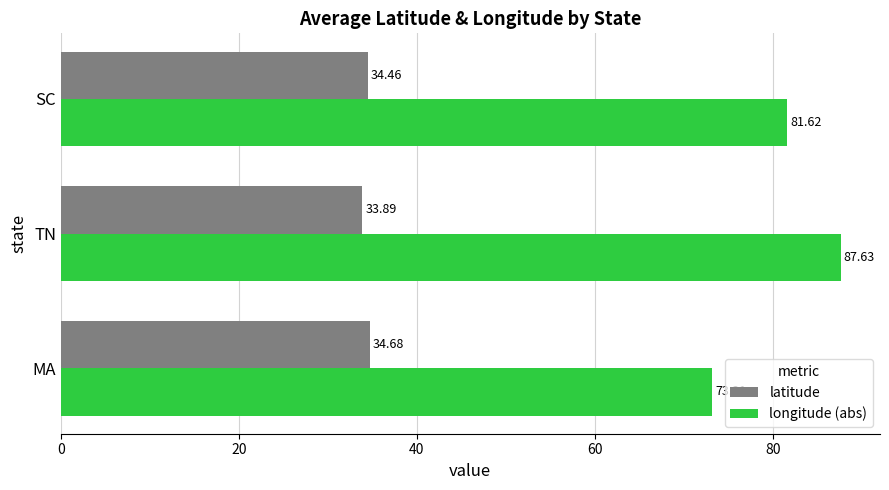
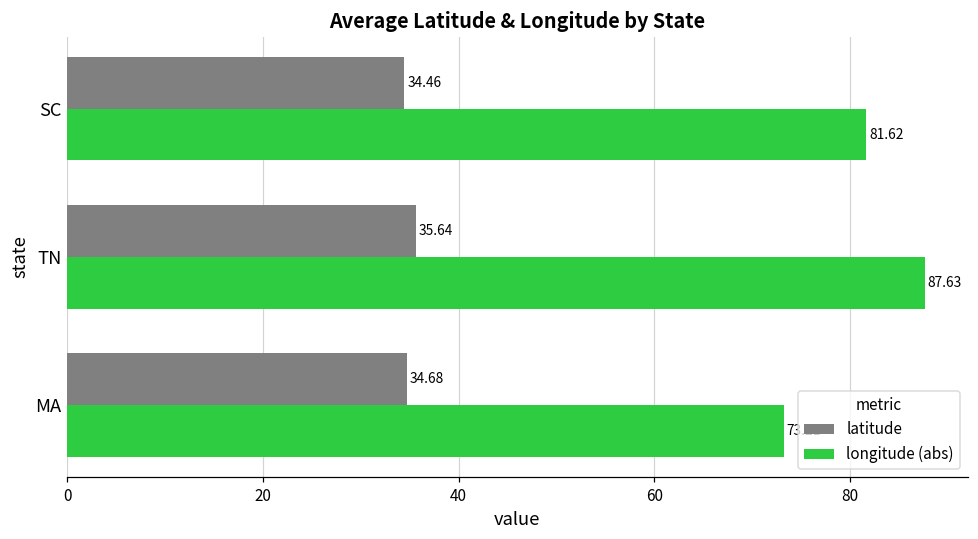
latitude, TN: 33.89 -> 35.64
